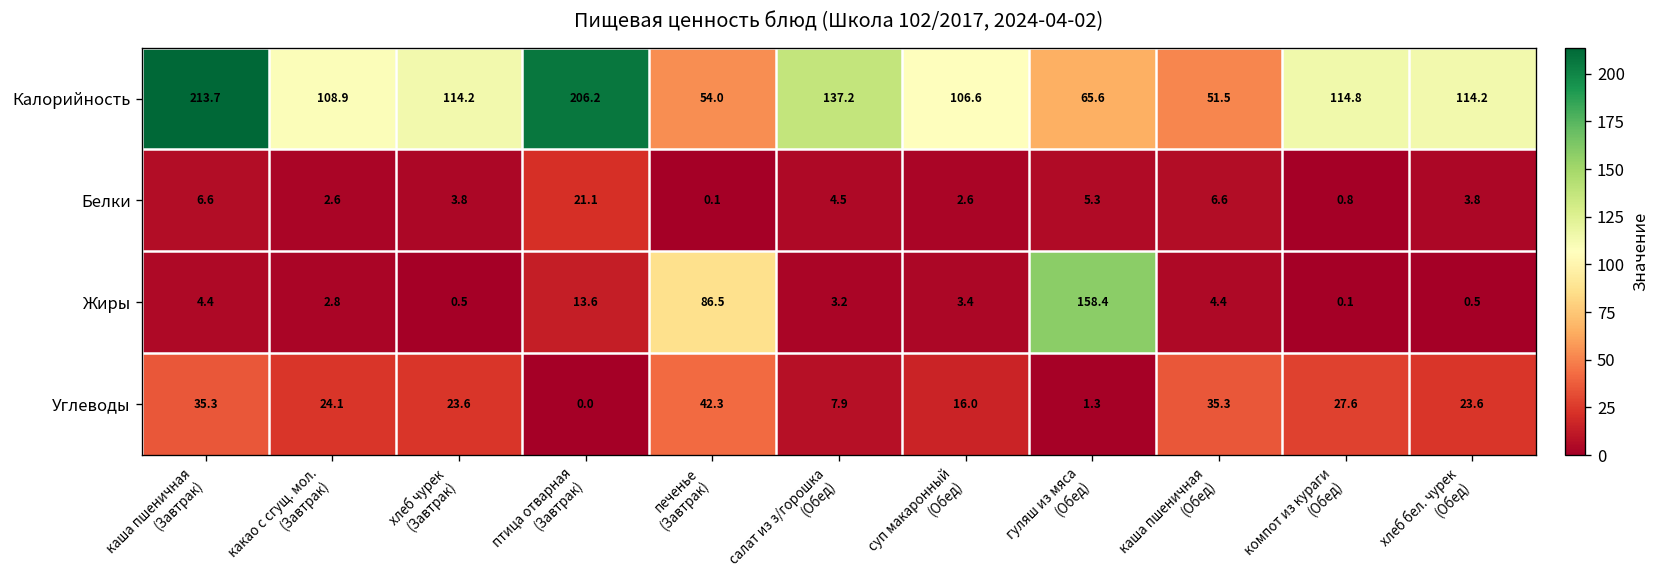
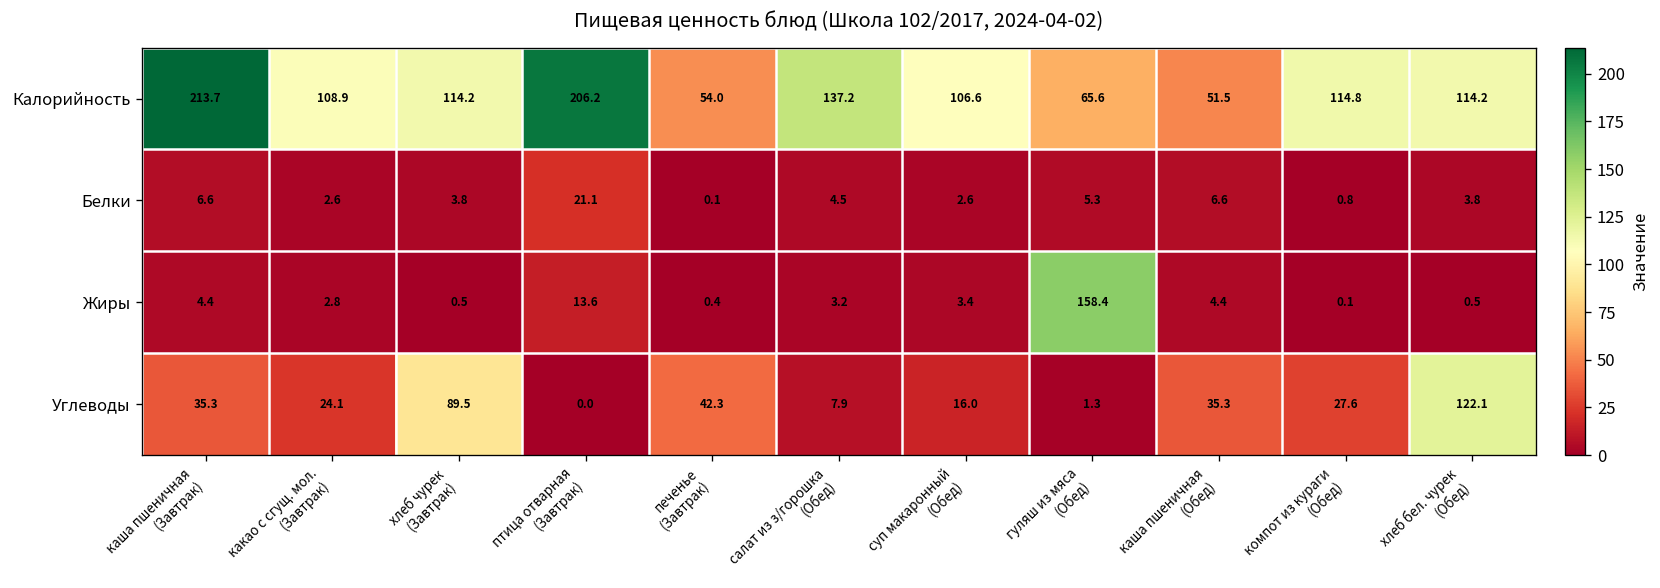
Жиры, печенье (Завтрак): 86.5 -> 0.4
Углеводы, хлеб чурек (Завтрак): 23.6 -> 89.5
Углеводы, хлеб бел. чурек (Обед): 23.6 -> 122.1
